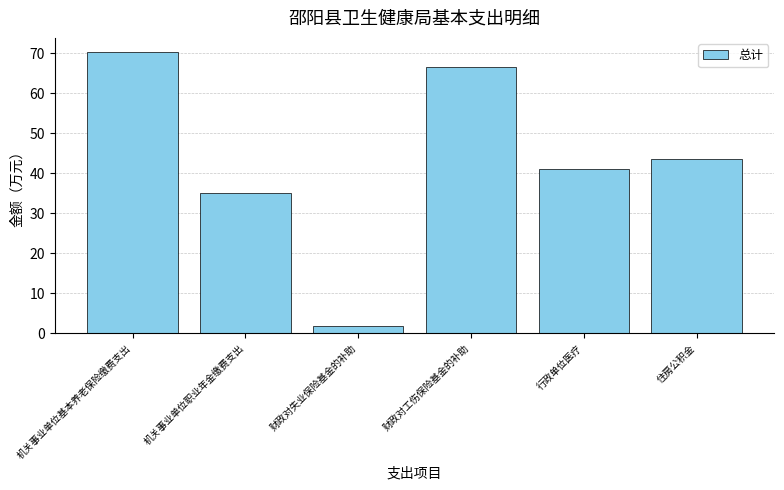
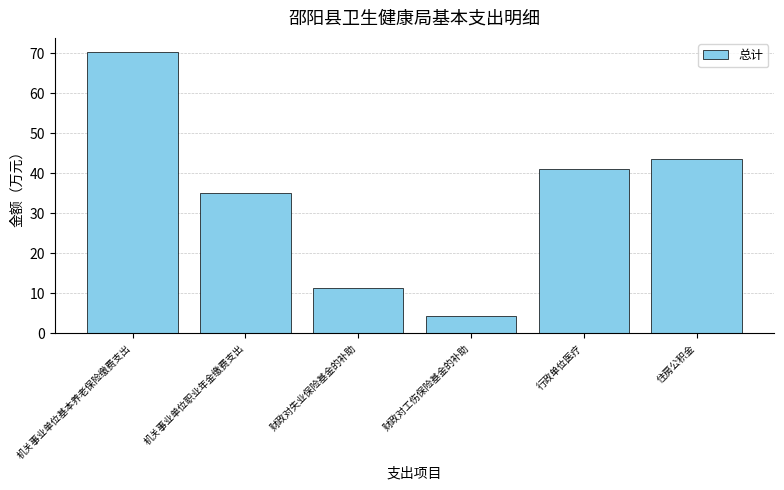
财政对失业保险基金的补助: 2 -> 11
财政对工伤保险基金的补助: 67 -> 4
